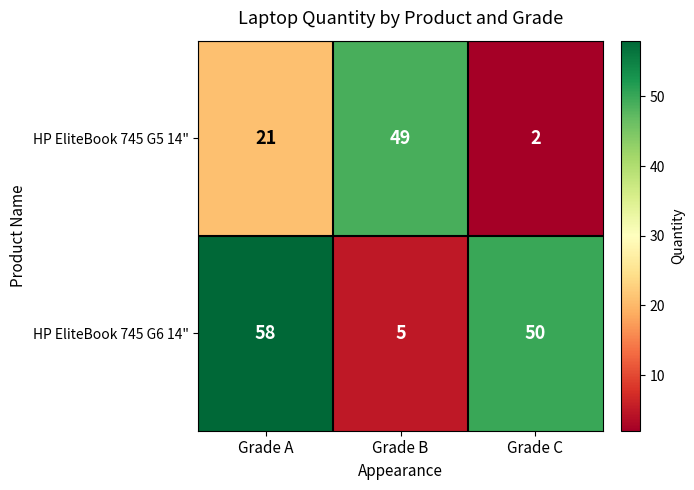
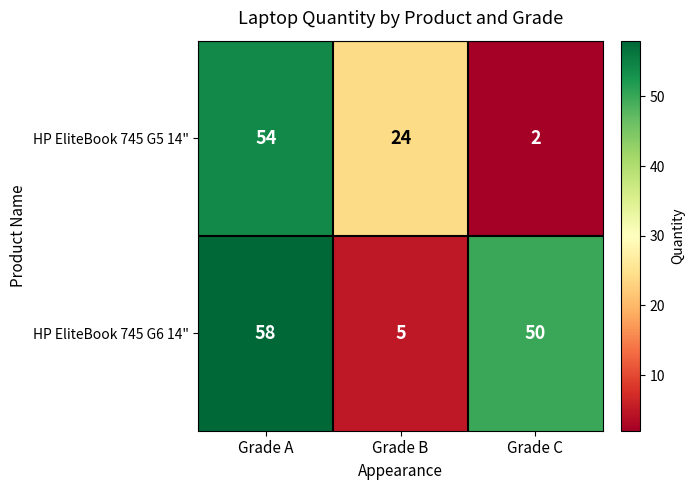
HP EliteBook 745 G5 14", Grade A: 21 -> 54
HP EliteBook 745 G5 14", Grade B: 49 -> 24
